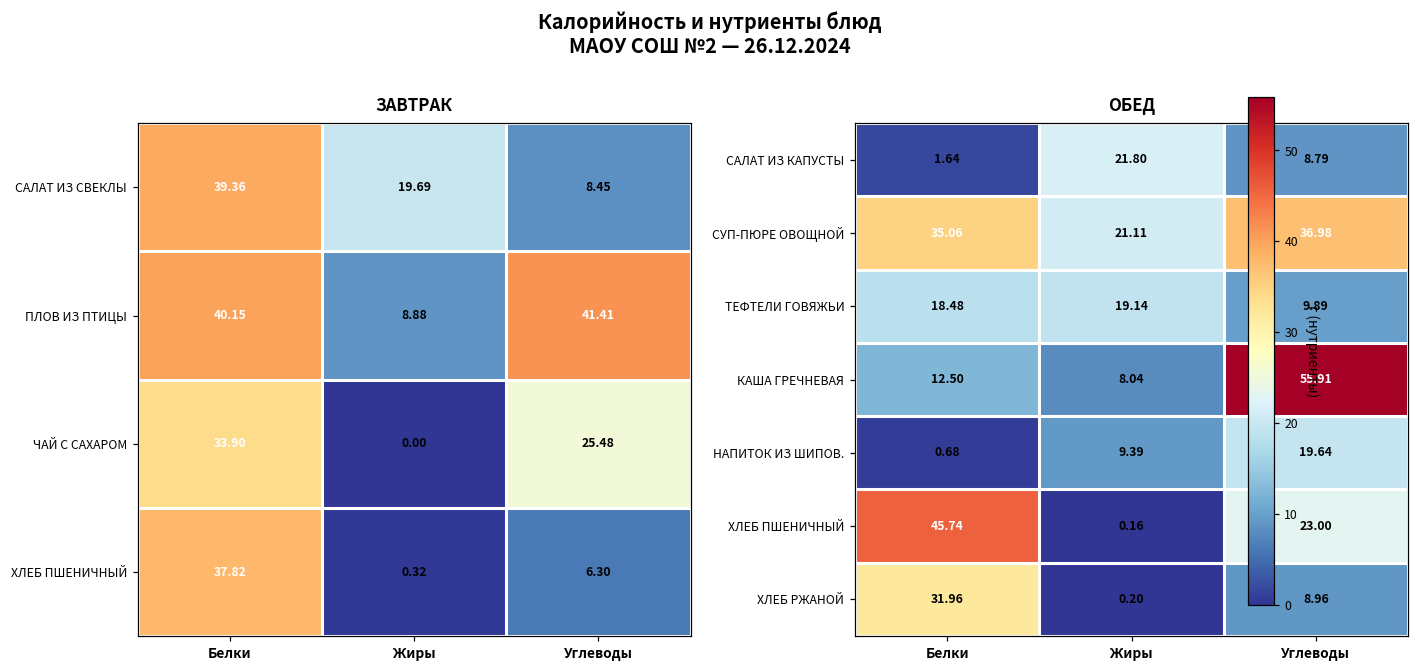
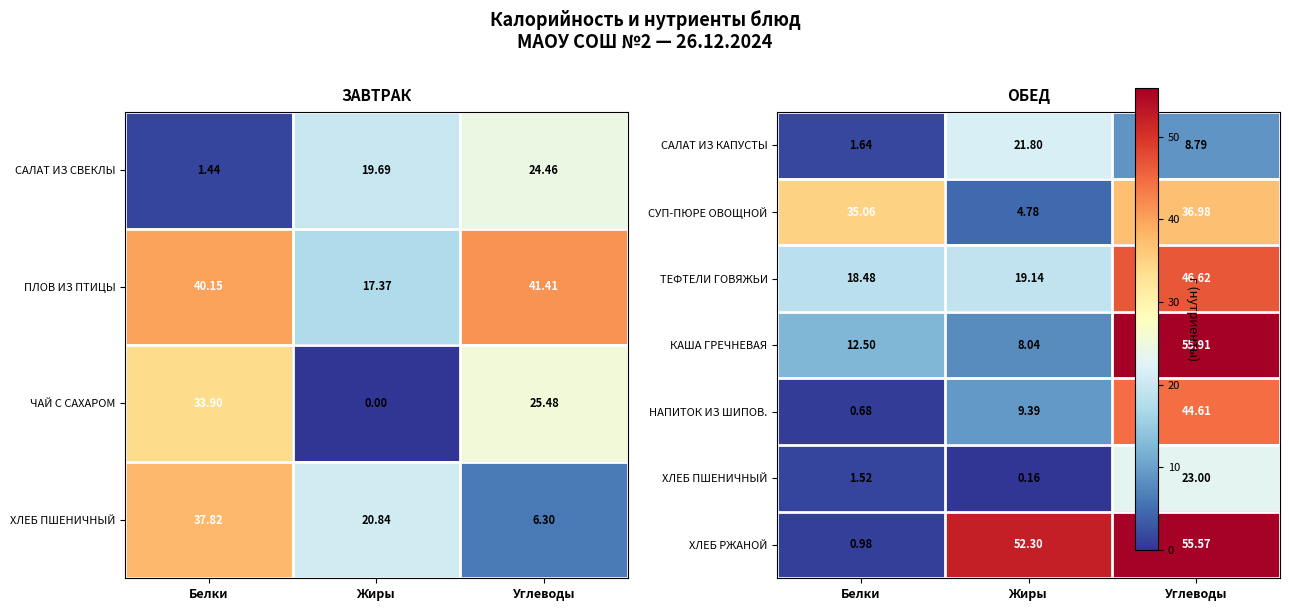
ЗАВТРАК, САЛАТ ИЗ СВЕКЛЫ, Белки: 39.36 -> 1.44
ЗАВТРАК, САЛАТ ИЗ СВЕКЛЫ, Углеводы: 8.45 -> 24.46
ЗАВТРАК, ПЛОВ ИЗ ПТИЦЫ, Жиры: 8.88 -> 17.37
ЗАВТРАК, ХЛЕБ ПШЕНИЧНЫЙ, Жиры: 0.32 -> 20.84
ОБЕД, СУП-ПЮРЕ ОВОЩНОЙ, Жиры: 21.11 -> 4.78
ОБЕД, ТЕФТЕЛИ ГОВЯЖЬИ, Углеводы: 9.89 -> 46.62
ОБЕД, НАПИТОК ИЗ ШИПОВ., Углеводы: 19.64 -> 44.61
ОБЕД, ХЛЕБ ПШЕНИЧНЫЙ, Белки: 45.74 -> 1.52
ОБЕД, ХЛЕБ РЖАНОЙ, Белки: 31.96 -> 0.98
ОБЕД, ХЛЕБ РЖАНОЙ, Жиры: 0.20 -> 52.30
ОБЕД, ХЛЕБ РЖАНОЙ, Углеводы: 8.96 -> 55.57
